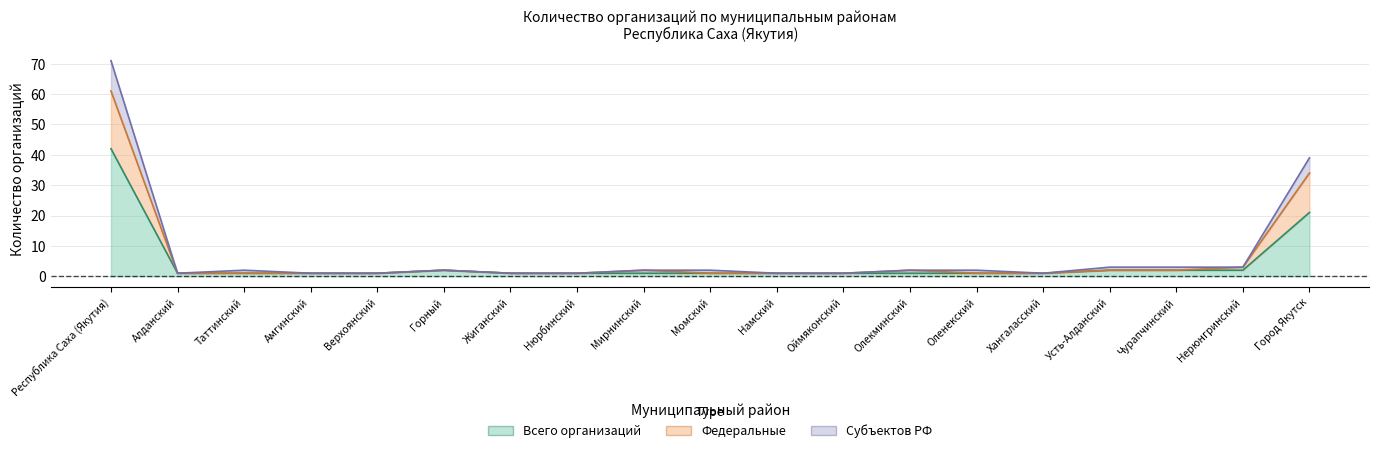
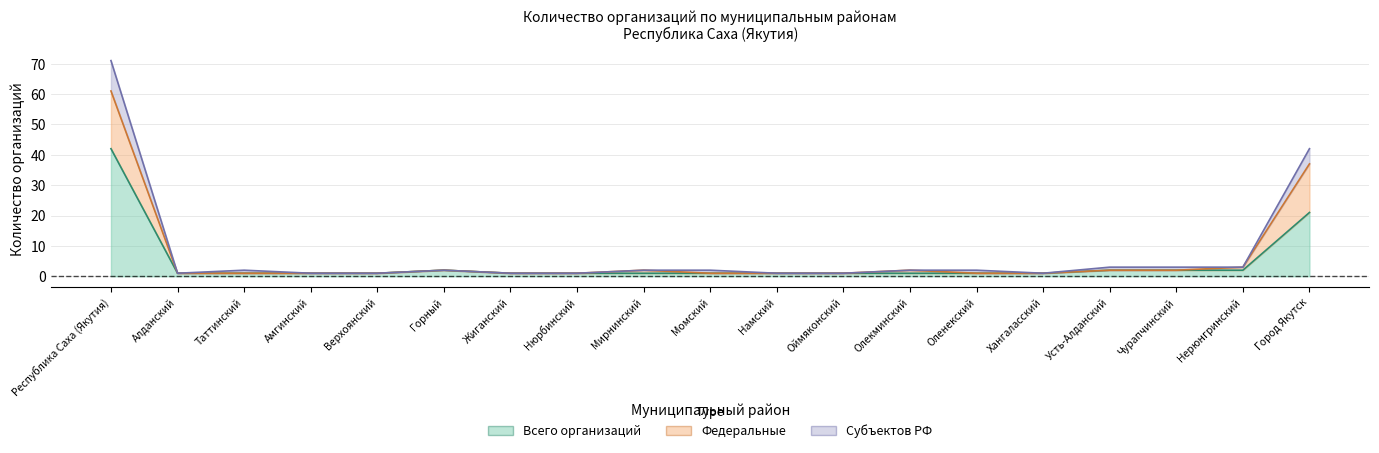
Федеральные, Город Якутск: 13 -> 16
